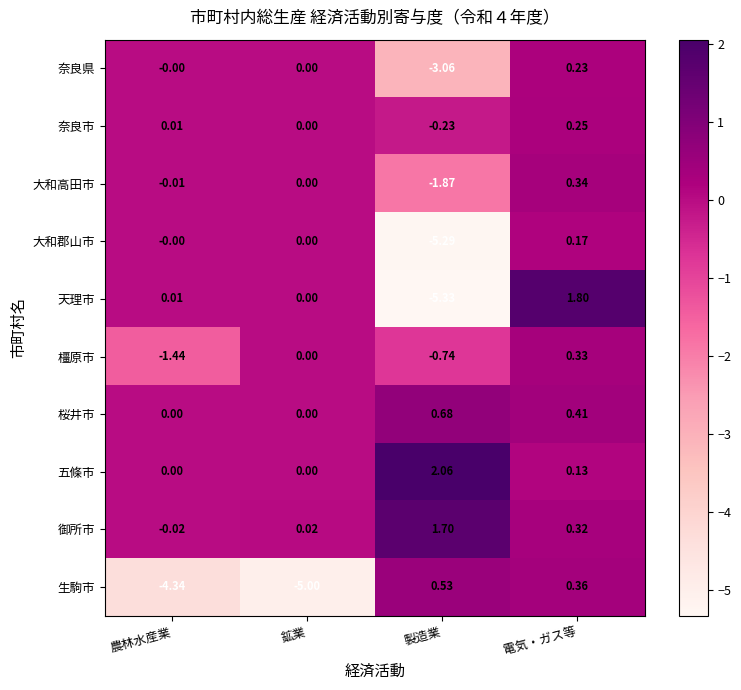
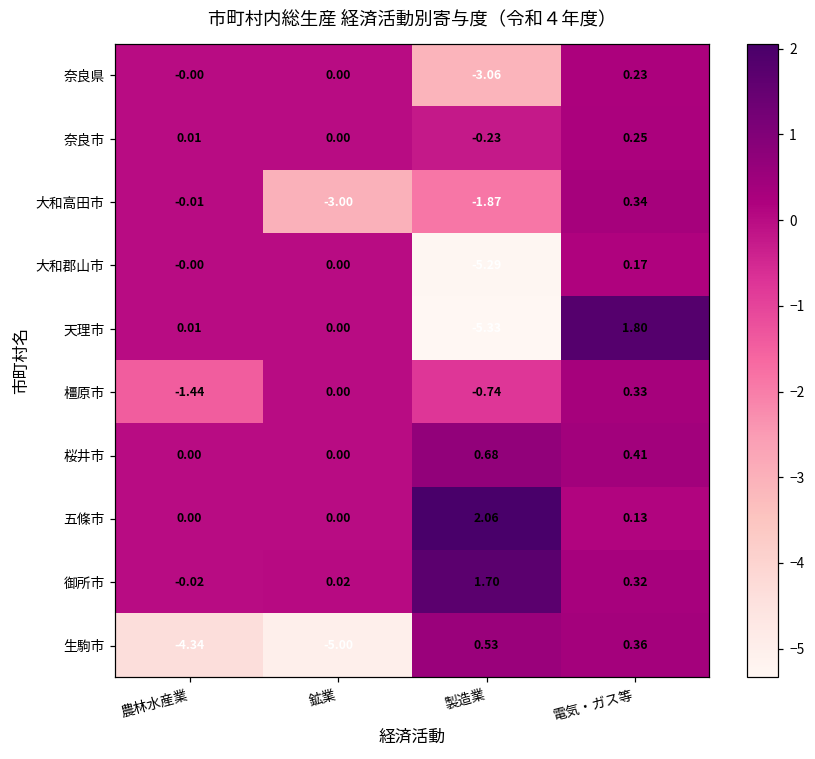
大和高田市, 鉱業: 0.00 -> -3.00
